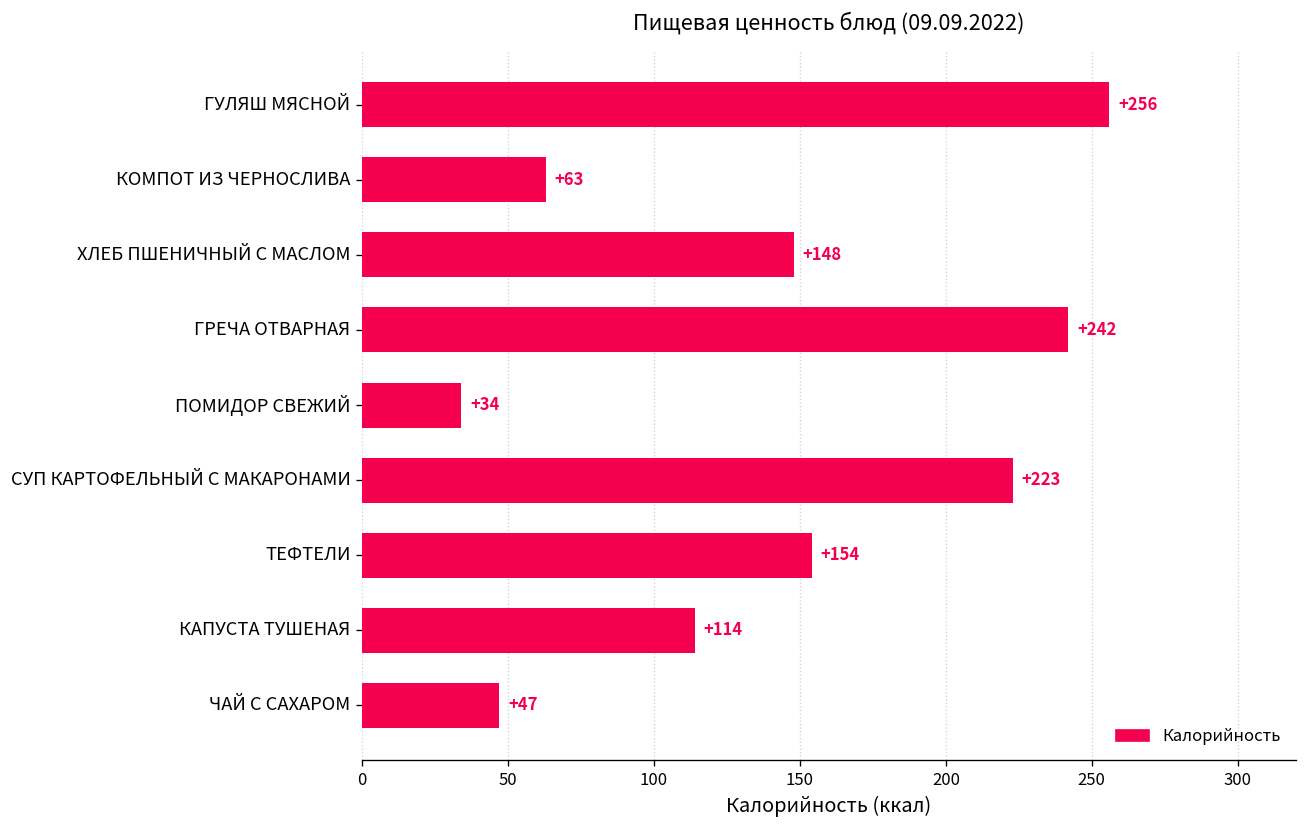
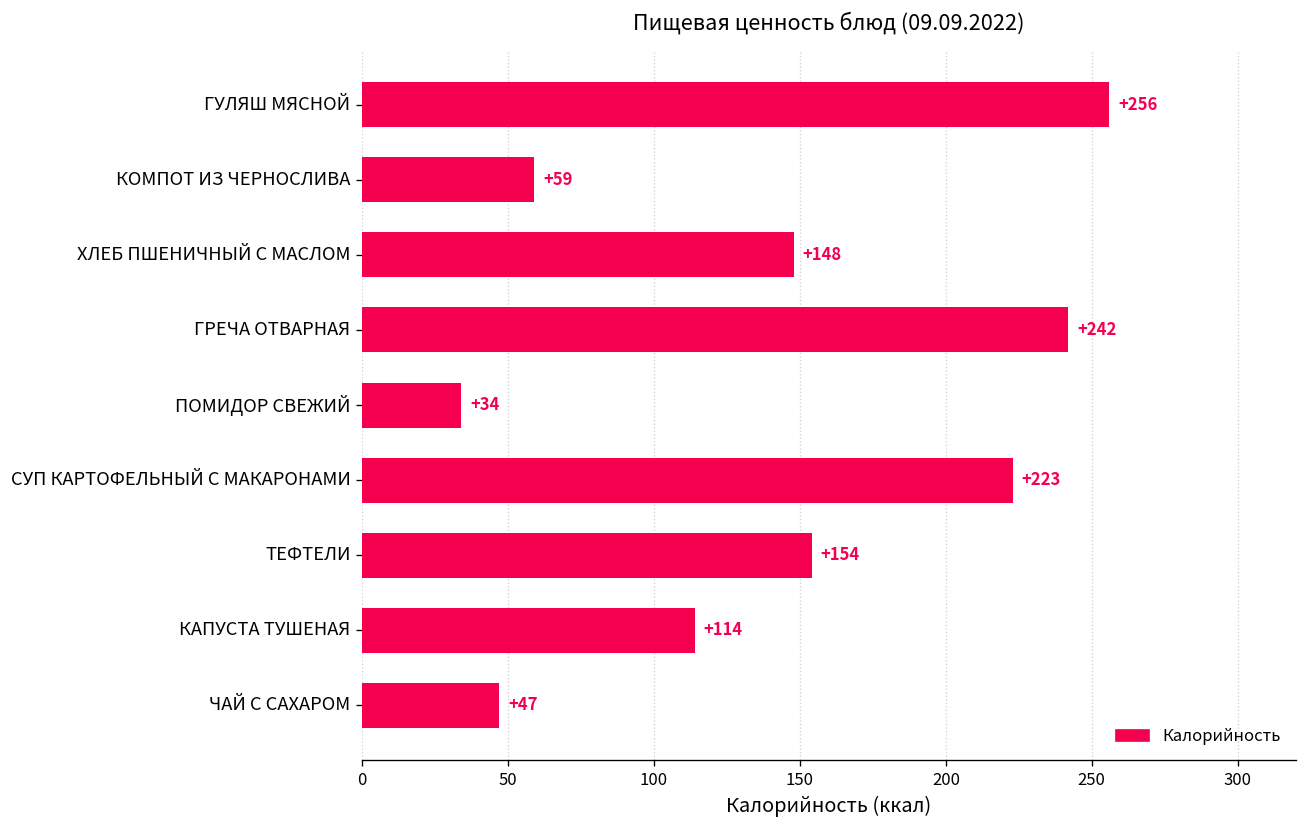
КОМПОТ ИЗ ЧЕРНОСЛИВА: +63 -> +59
